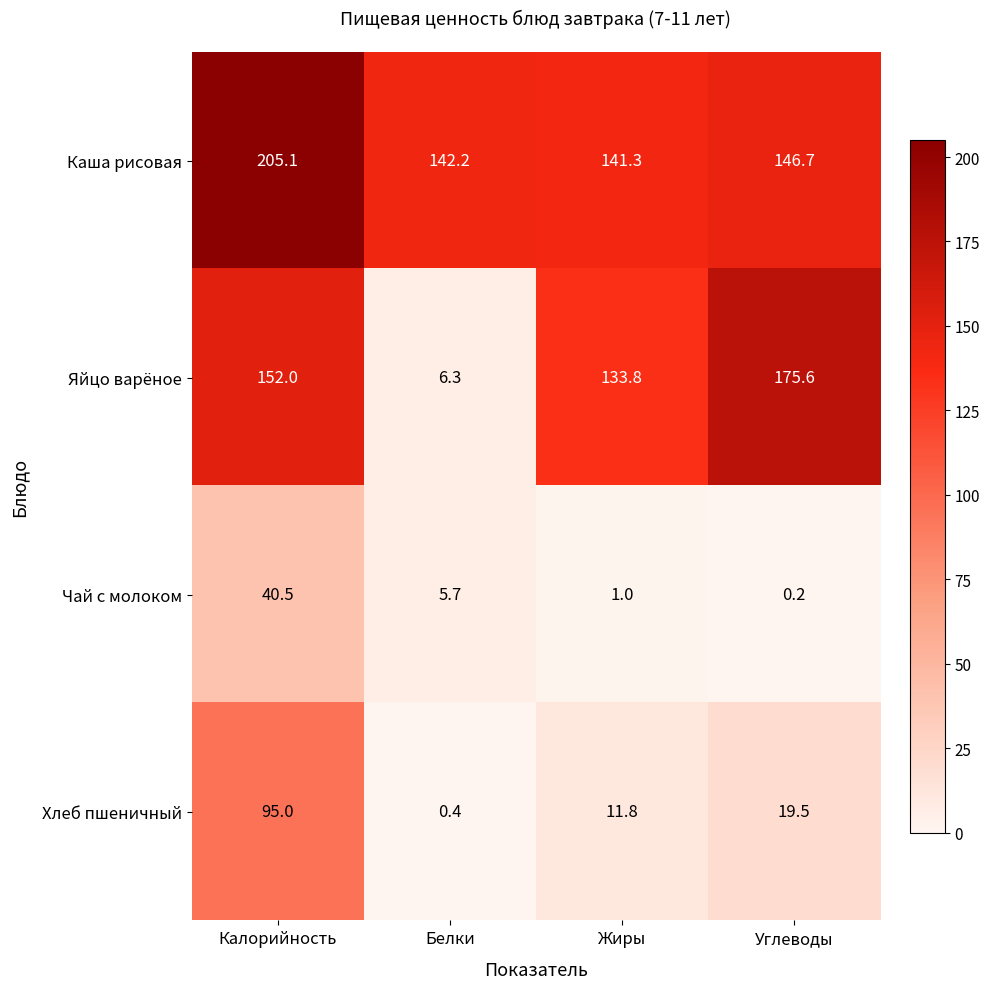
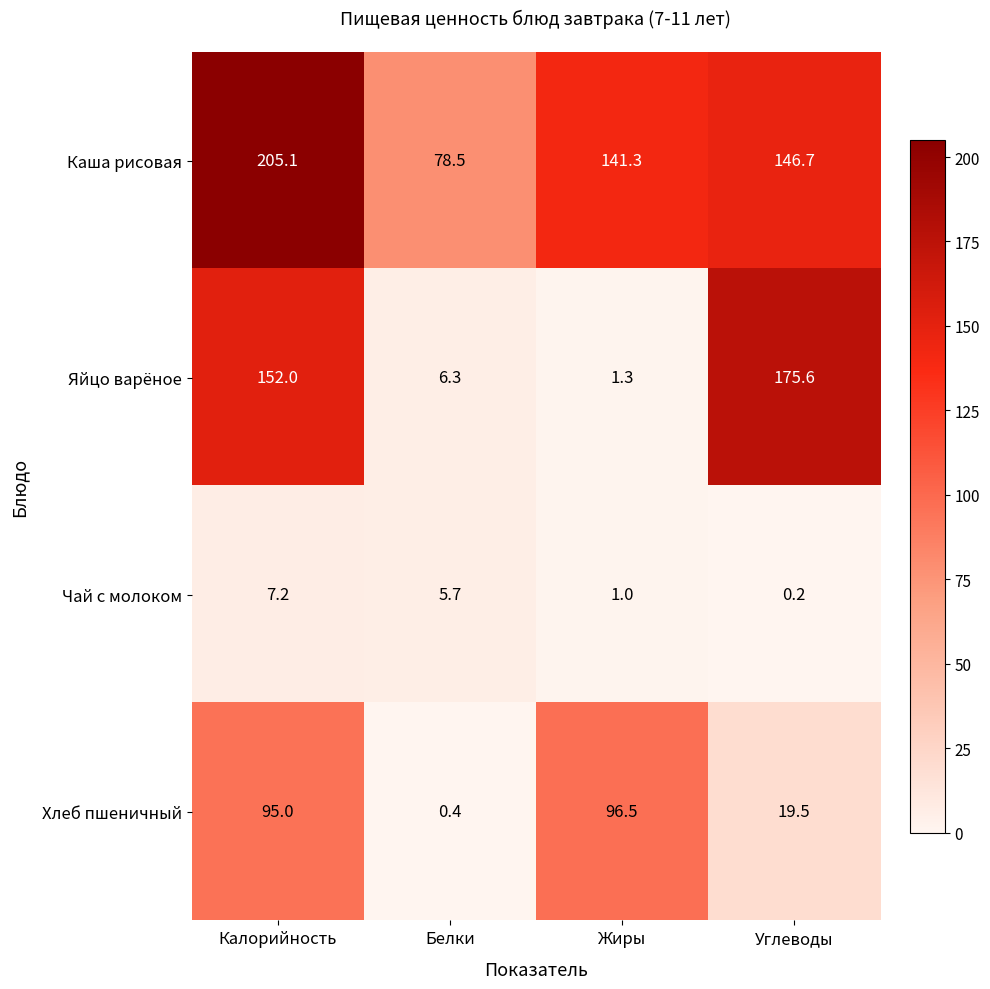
Каша рисовая, Белки: 142.2 -> 78.5
Яйцо варёное, Жиры: 133.8 -> 1.3
Чай с молоком, Калорийность: 40.5 -> 7.2
Хлеб пшеничный, Жиры: 11.8 -> 96.5
